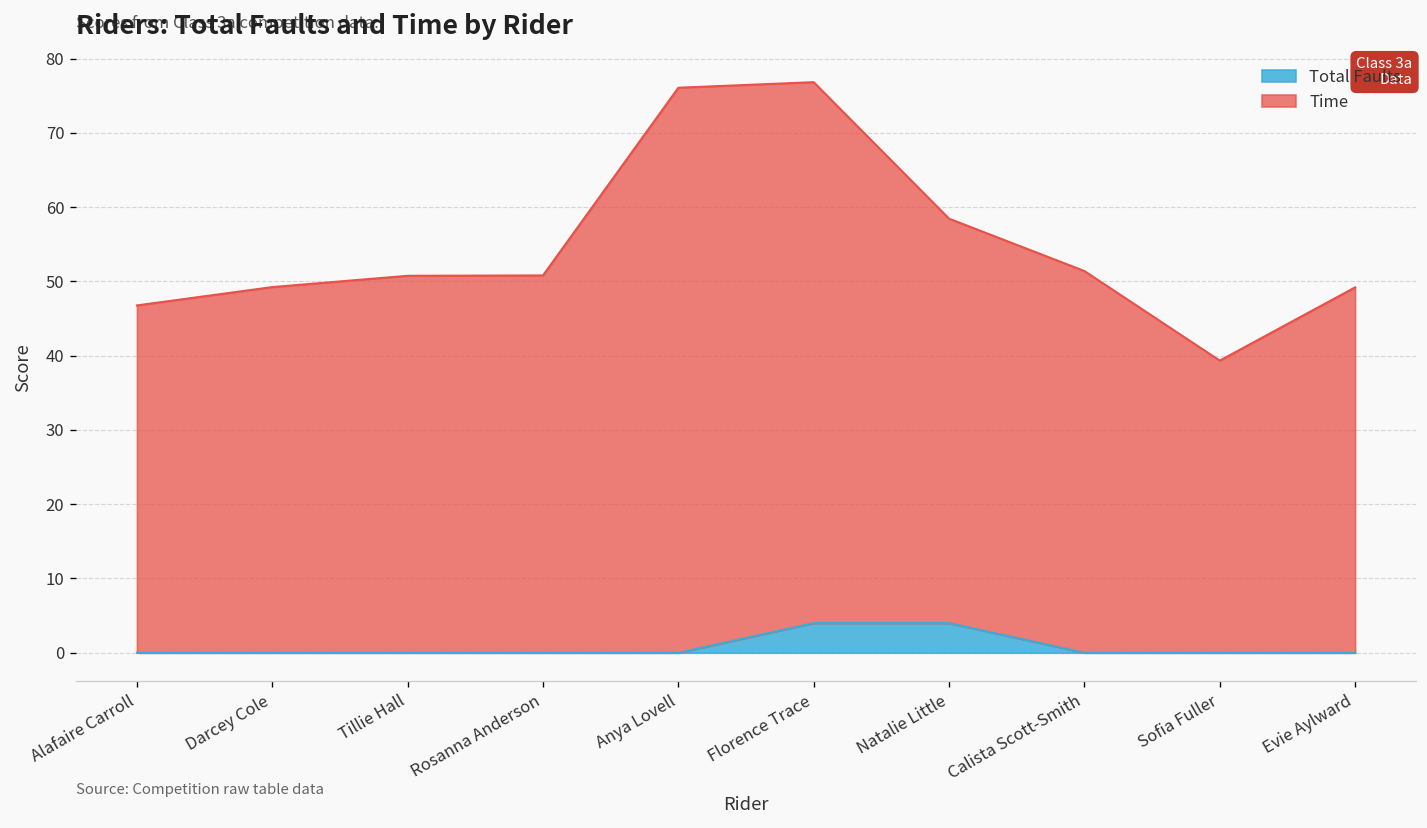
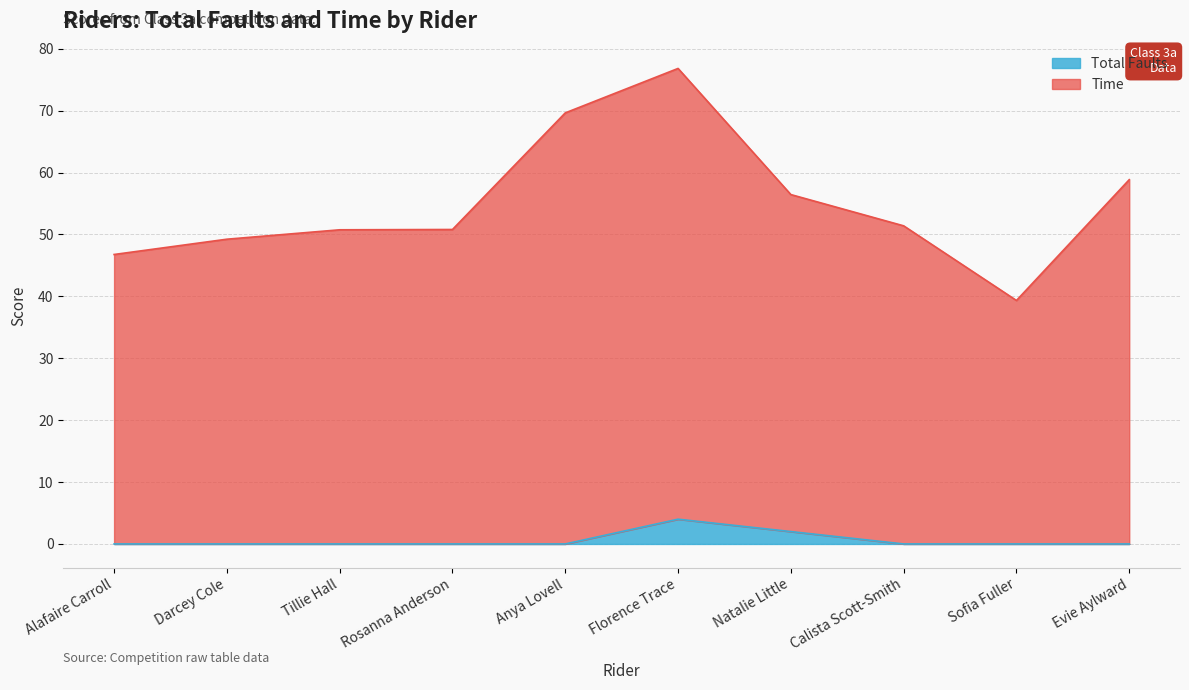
Time, Anya Lovell: 76 -> 70
Total Faults, Natalie Little: 4 -> 2
Time, Evie Aylward: 49 -> 59
